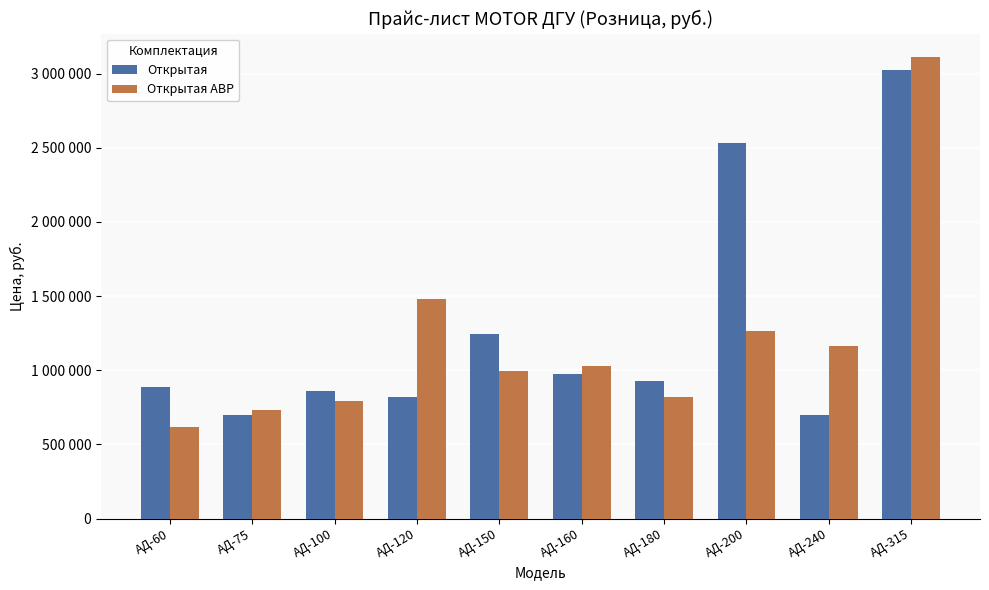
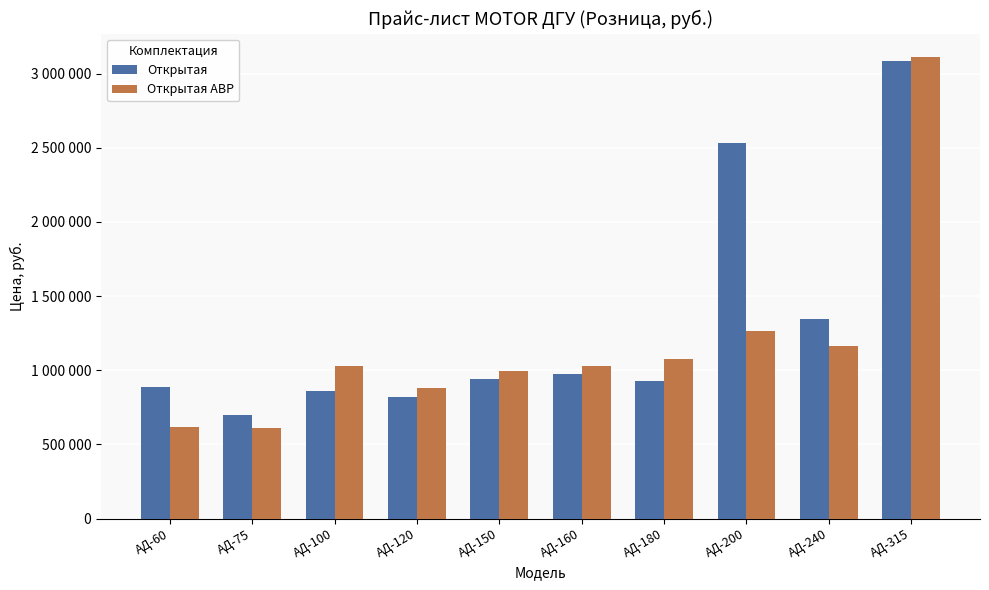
Открытая АВР, АД-75: 730000 -> 610000
Открытая АВР, АД-100: 790000 -> 1030000
Открытая АВР, АД-120: 1480000 -> 880000
Открытая, АД-150: 1240000 -> 940000
Открытая АВР, АД-180: 820000 -> 1070000
Открытая, АД-240: 700000 -> 1340000
Открытая, АД-315: 3030000 -> 3090000
